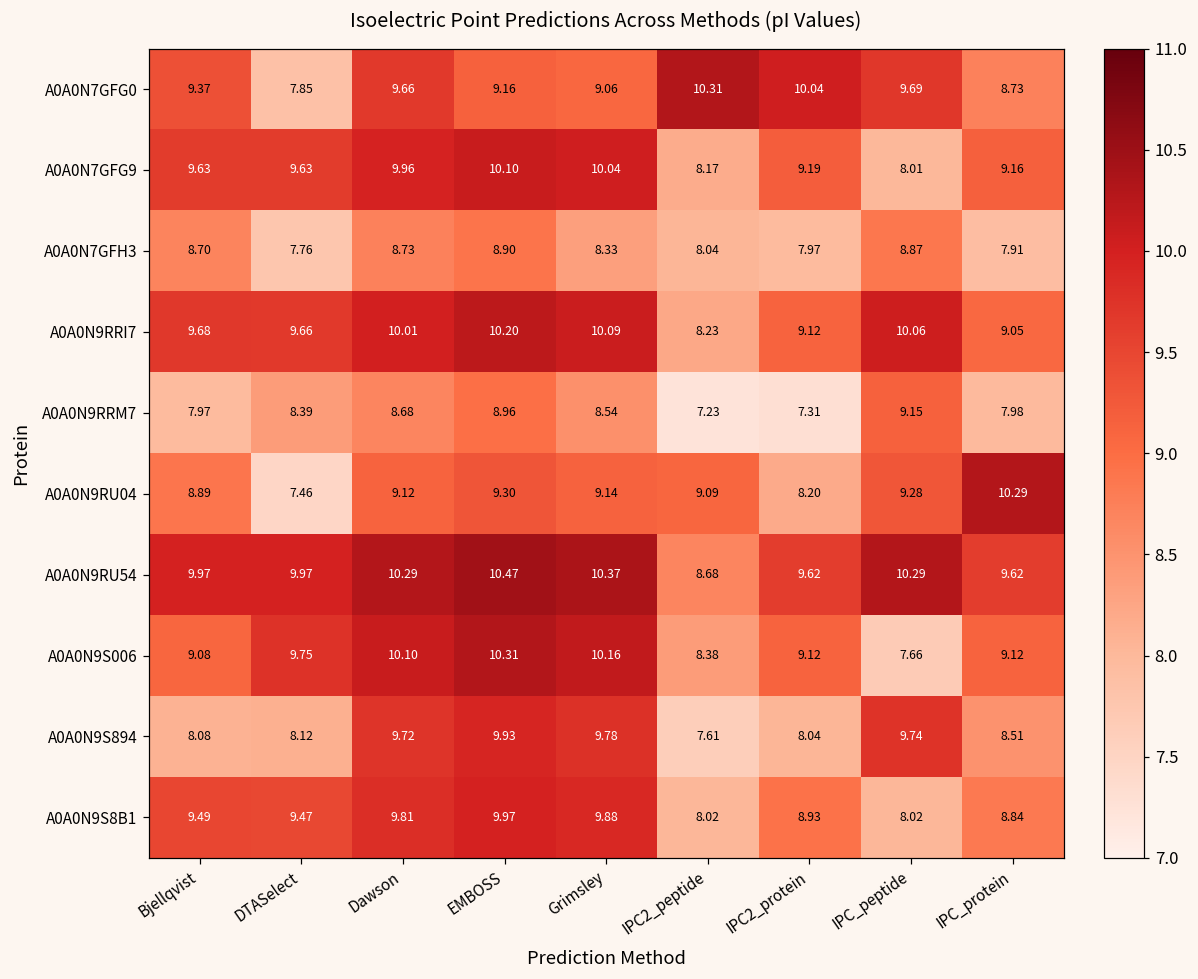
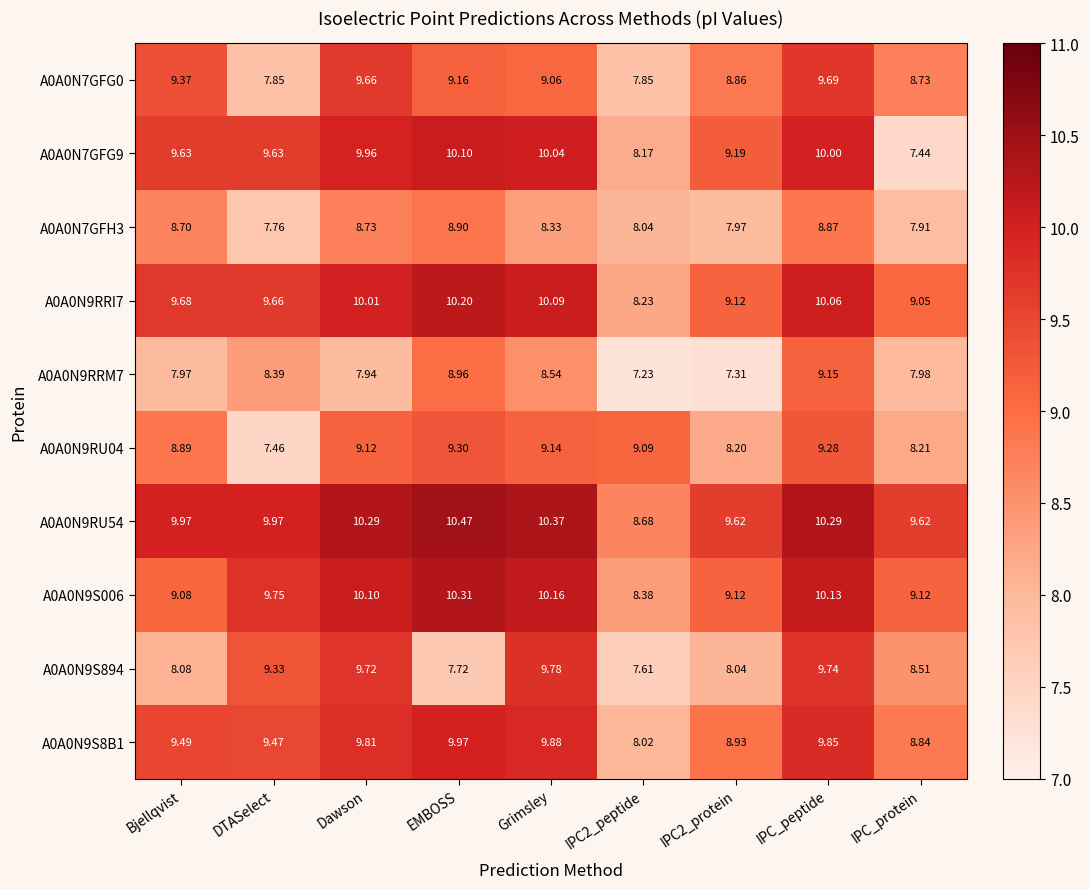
A0A0N7GFG0, IPC2_peptide: 10.31 -> 7.85
A0A0N7GFG0, IPC2_protein: 10.04 -> 8.86
A0A0N7GFG9, IPC_peptide: 8.01 -> 10.00
A0A0N7GFG9, IPC_protein: 9.16 -> 7.44
A0A0N9RRM7, Dawson: 8.68 -> 7.94
A0A0N9RU04, IPC_protein: 10.29 -> 8.21
A0A0N9S006, IPC_peptide: 7.66 -> 10.13
A0A0N9S894, DTASelect: 8.12 -> 9.33
A0A0N9S894, EMBOSS: 9.93 -> 7.72
A0A0N9S8B1, IPC_peptide: 8.02 -> 9.85
